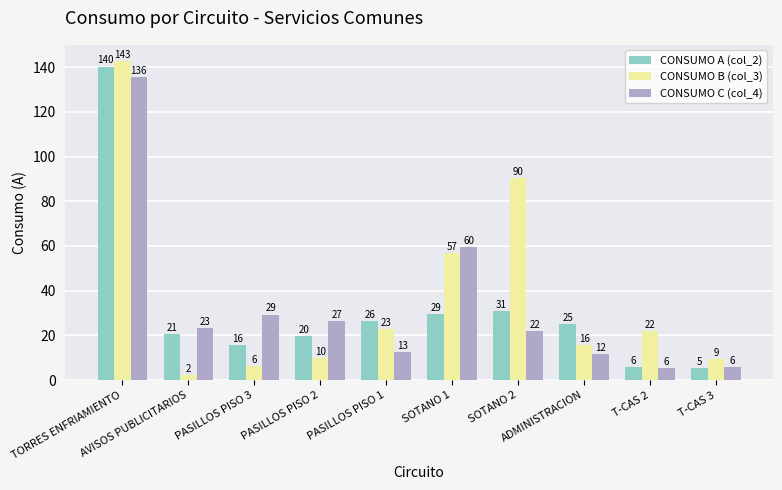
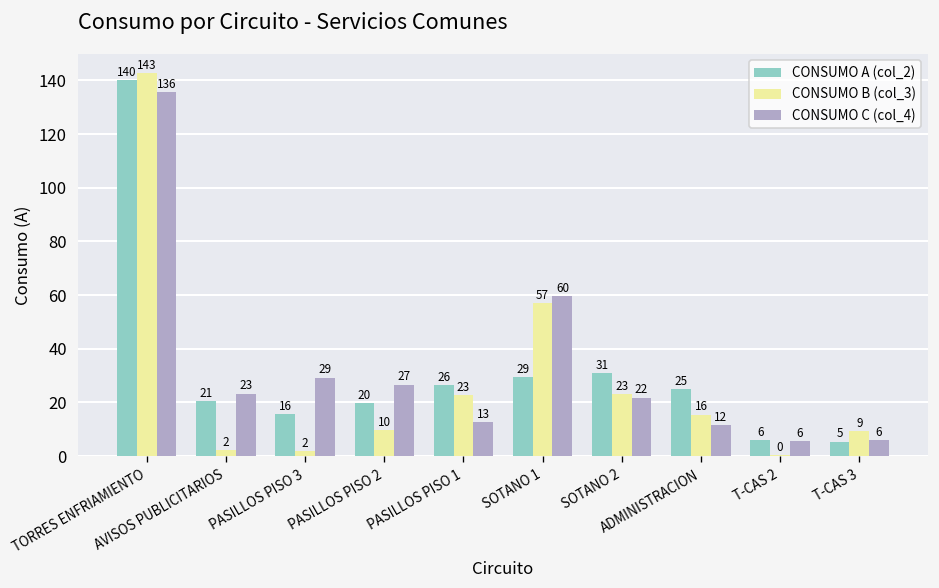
CONSUMO B (col_3), PASILLOS PISO 3: 6 -> 2
CONSUMO B (col_3), SOTANO 2: 90 -> 23
CONSUMO B (col_3), T-CAS 2: 22 -> 0
